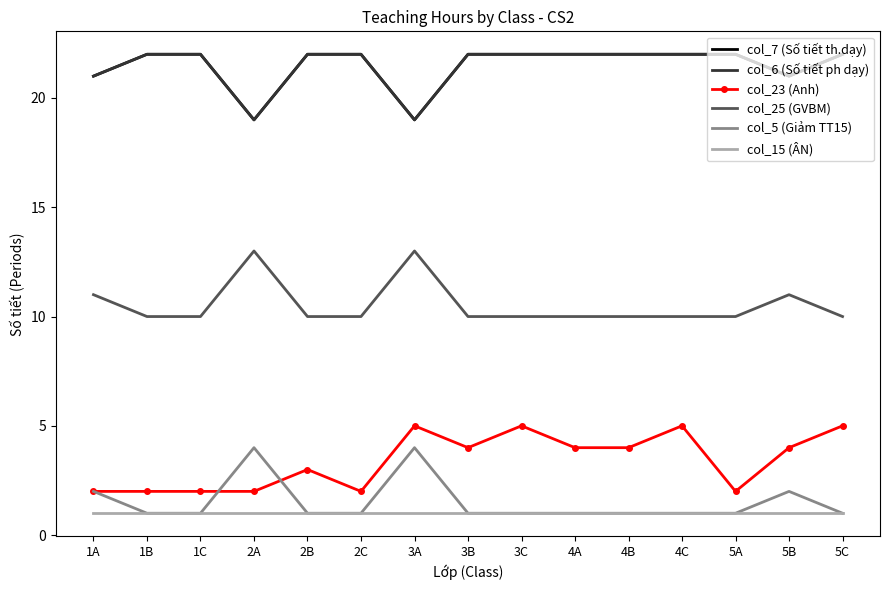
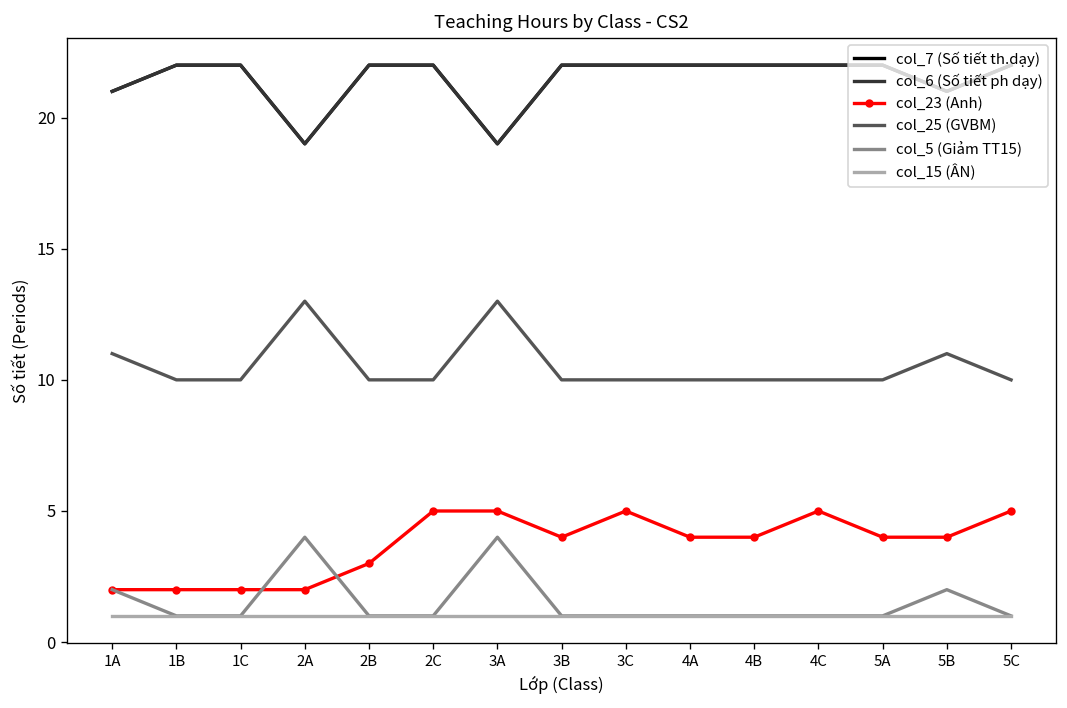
col_23 (Anh), 2C: 2 -> 5
col_23 (Anh), 5A: 2 -> 4
